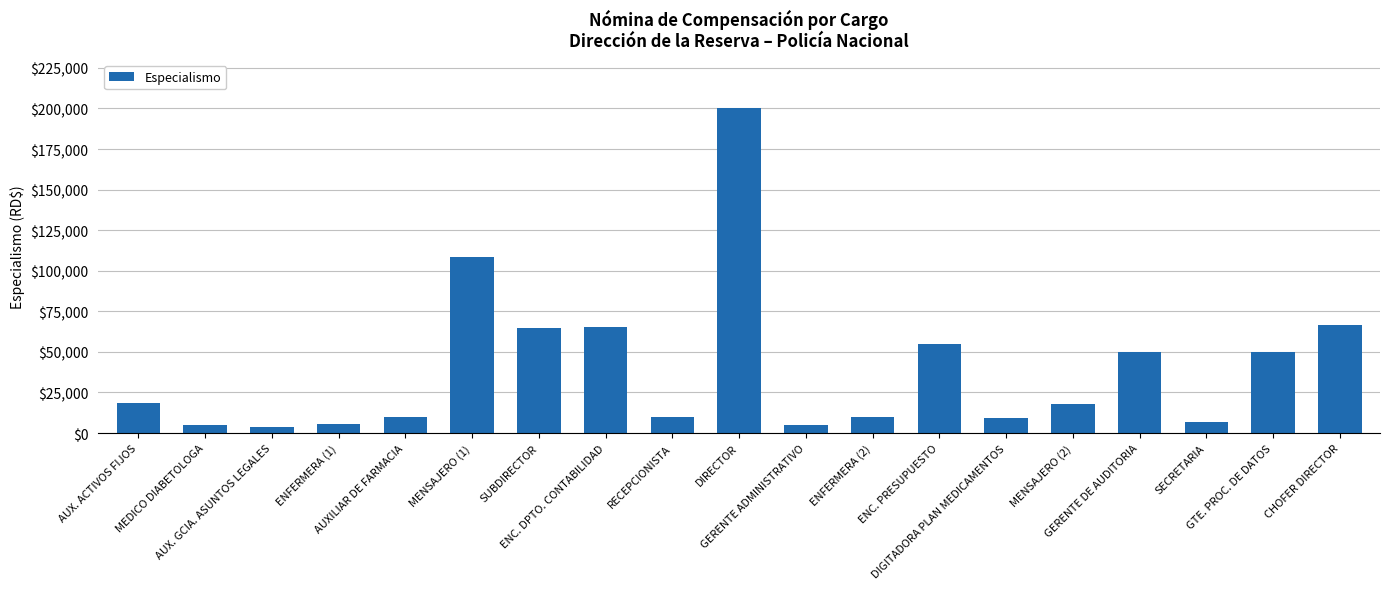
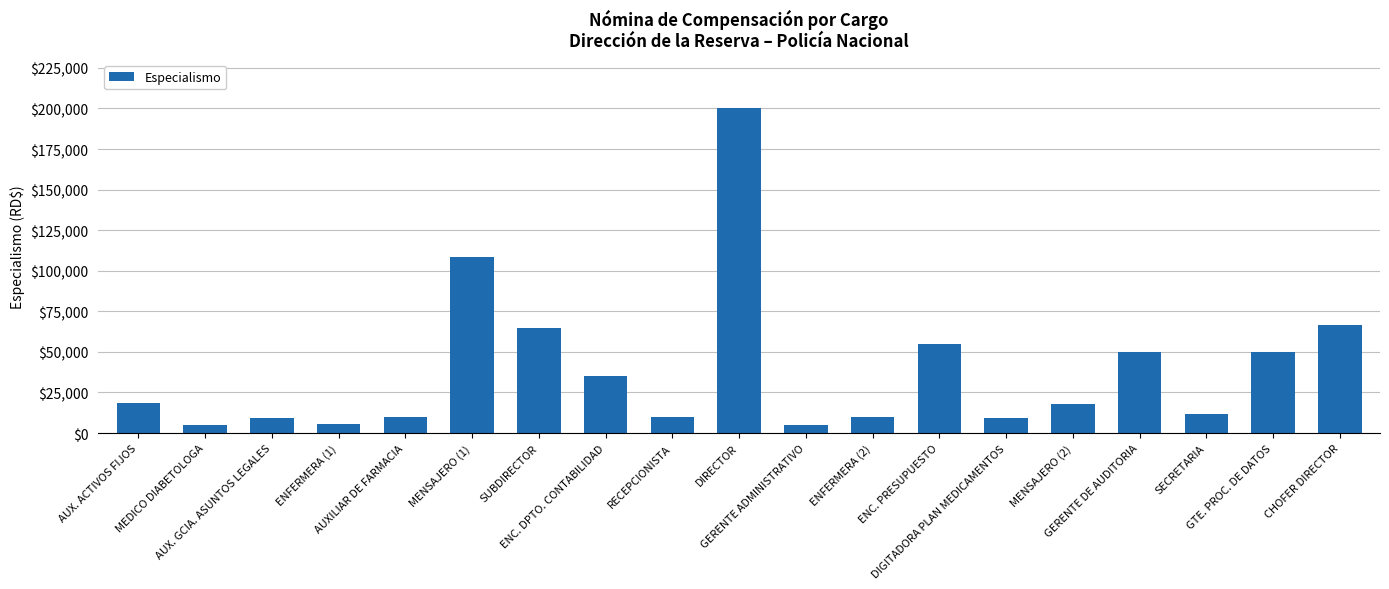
AUX. GCIA. ASUNTOS LEGALES: $3,000 -> $10,000
ENC. DPTO. CONTABILIDAD: $66,000 -> $35,000
SECRETARIA: $7,000 -> $12,000
